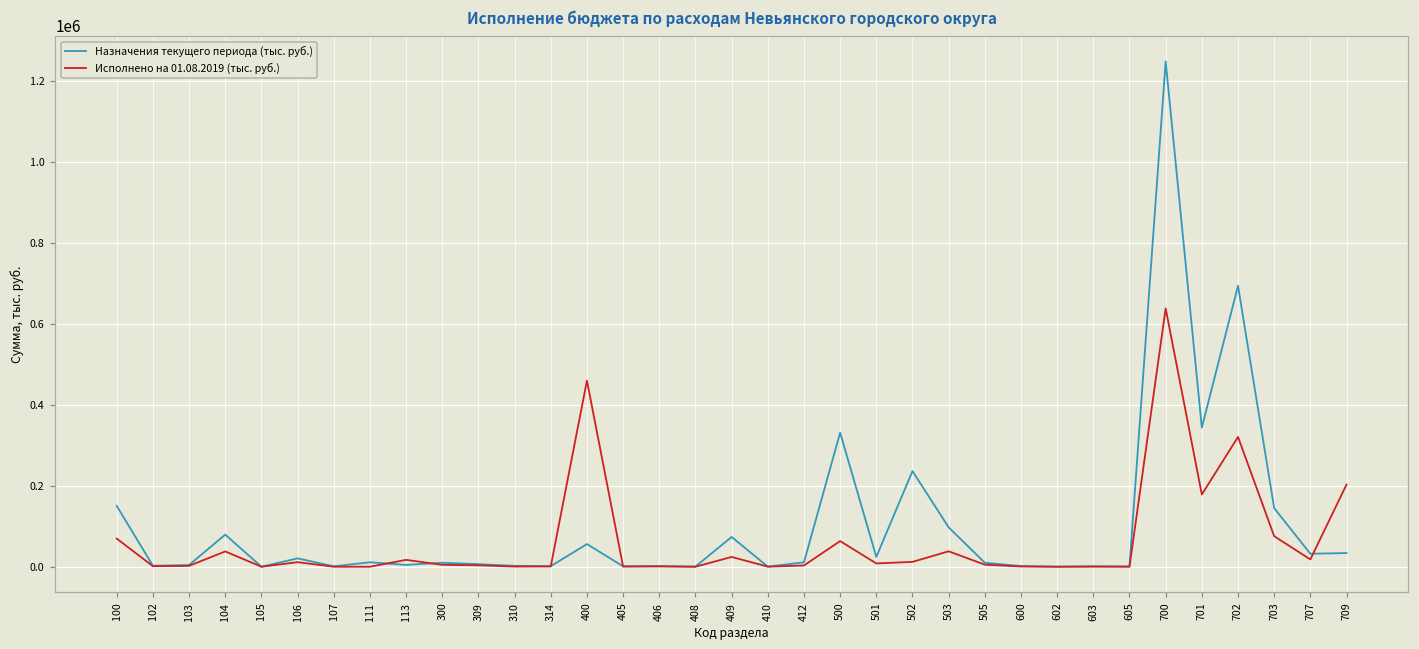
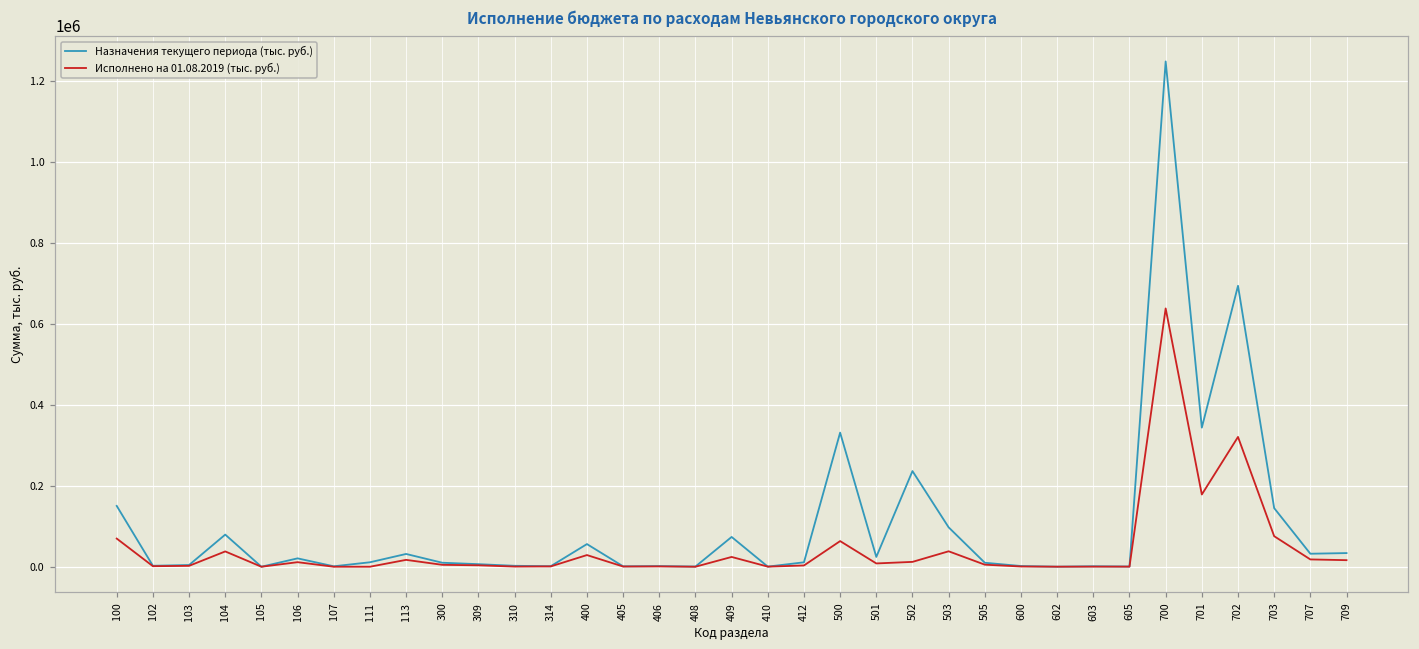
Назначения текущего периода (тыс. руб.), 113: 0 -> 30000
Исполнено на 01.08.2019 (тыс. руб.), 400: 460000 -> 30000
Исполнено на 01.08.2019 (тыс. руб.), 709: 200000 -> 20000
